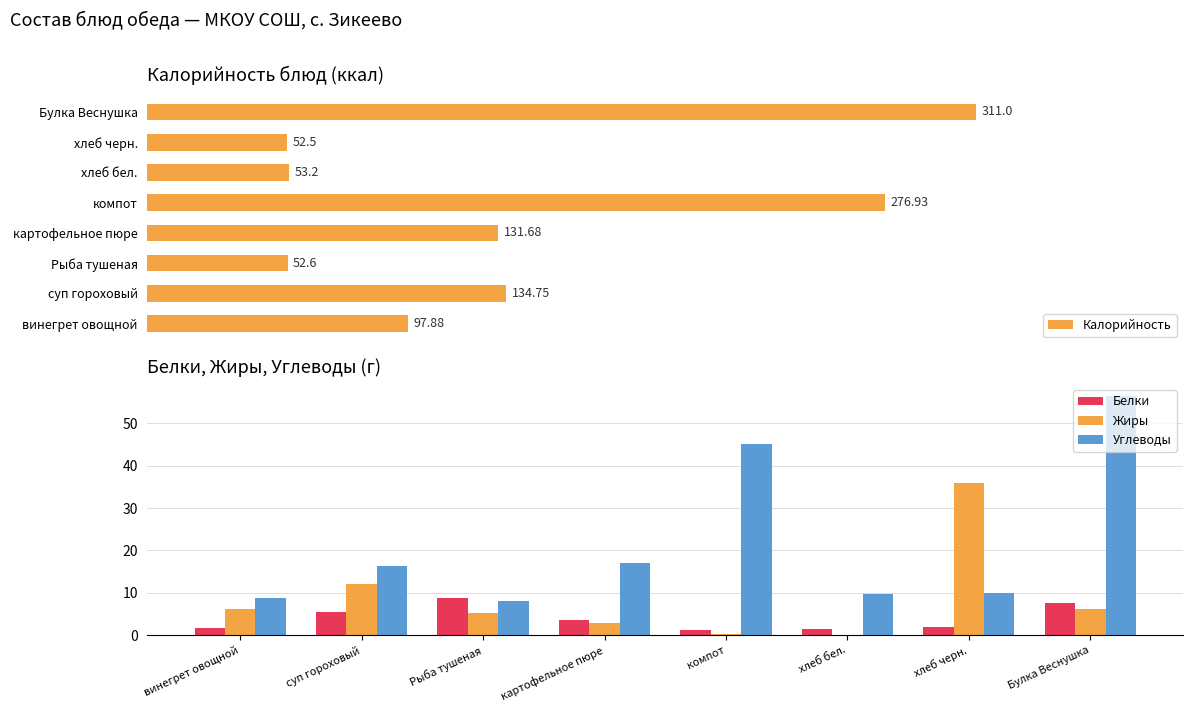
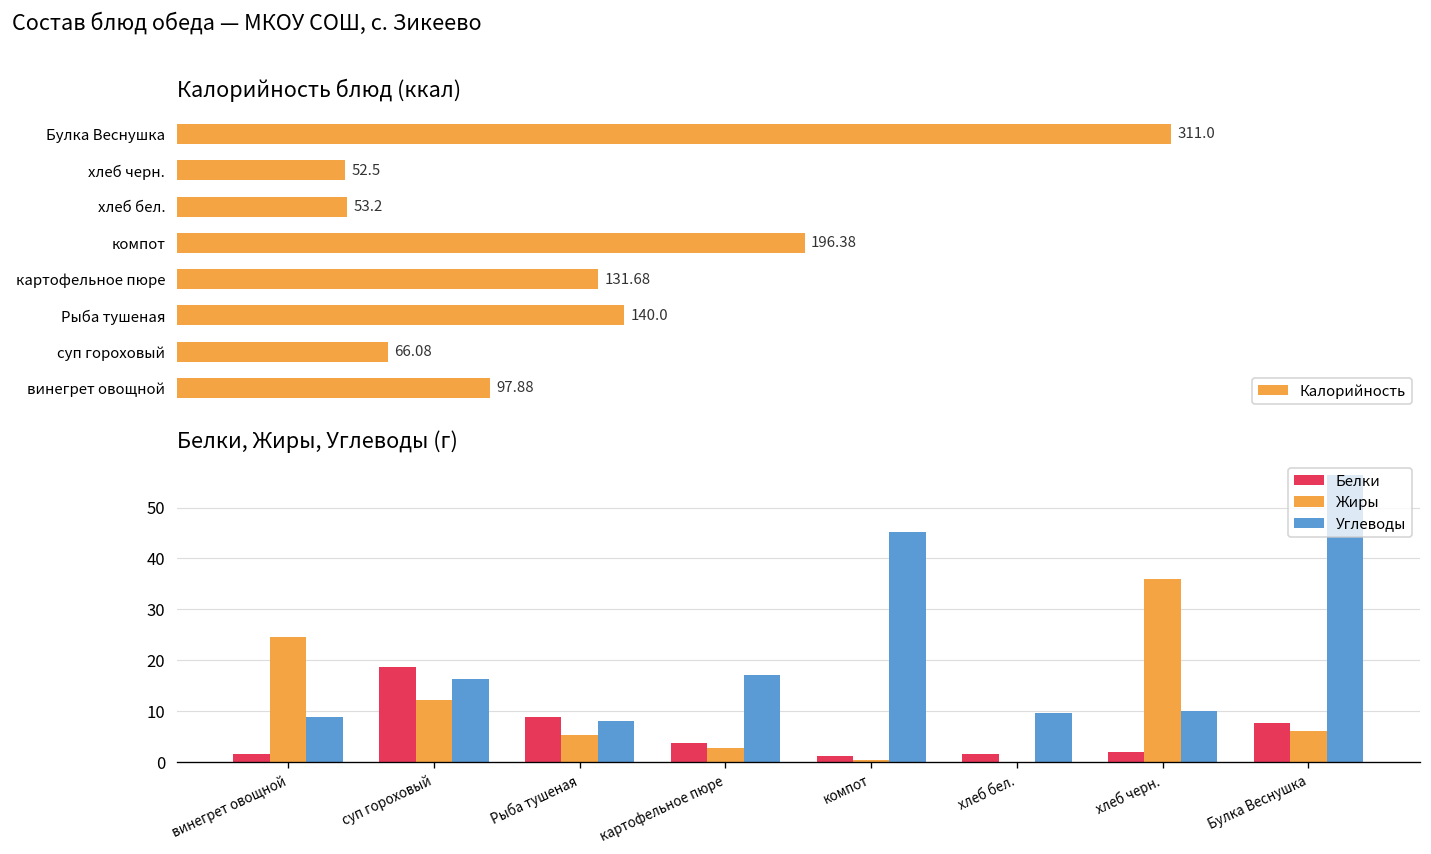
Калорийность блюд (ккал), компот: 276.93 -> 196.38
Калорийность блюд (ккал), Рыба тушеная: 52.6 -> 140.0
Калорийность блюд (ккал), суп гороховый: 134.75 -> 66.08
Белки, Жиры, Углеводы (г), Жиры, винегрет овощной: 6 -> 25
Белки, Жиры, Углеводы (г), Белки, суп гороховый: 5 -> 19
